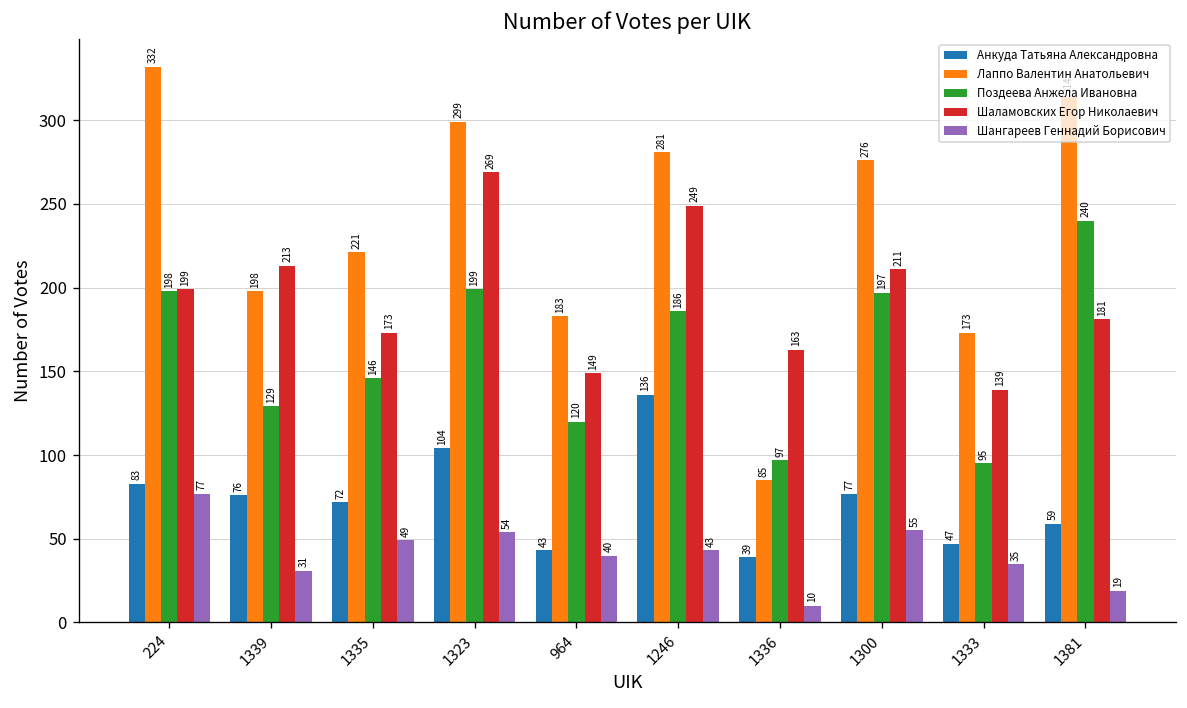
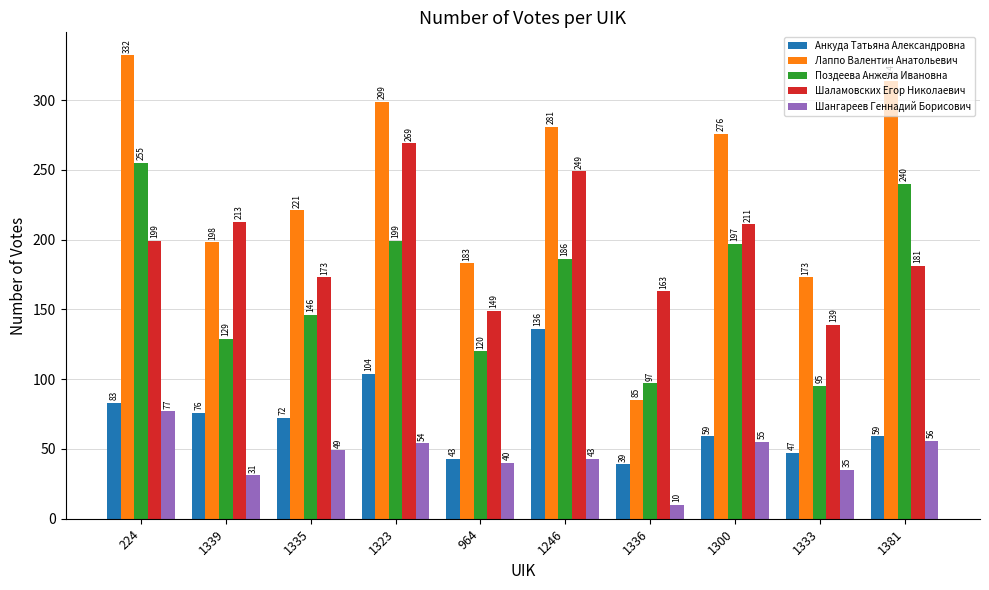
Поздеева Анжела Ивановна, 224: 198 -> 255
Анкуда Татьяна Александровна, 1300: 77 -> 59
Шангареев Геннадий Борисович, 1381: 19 -> 56
